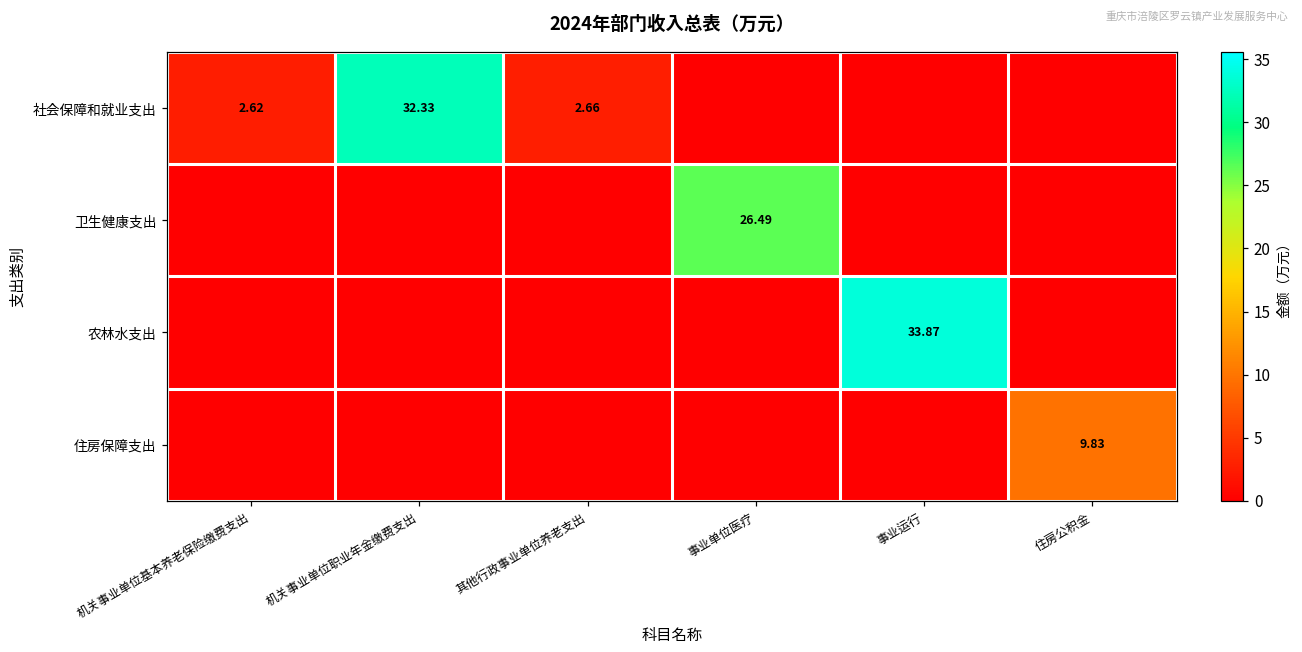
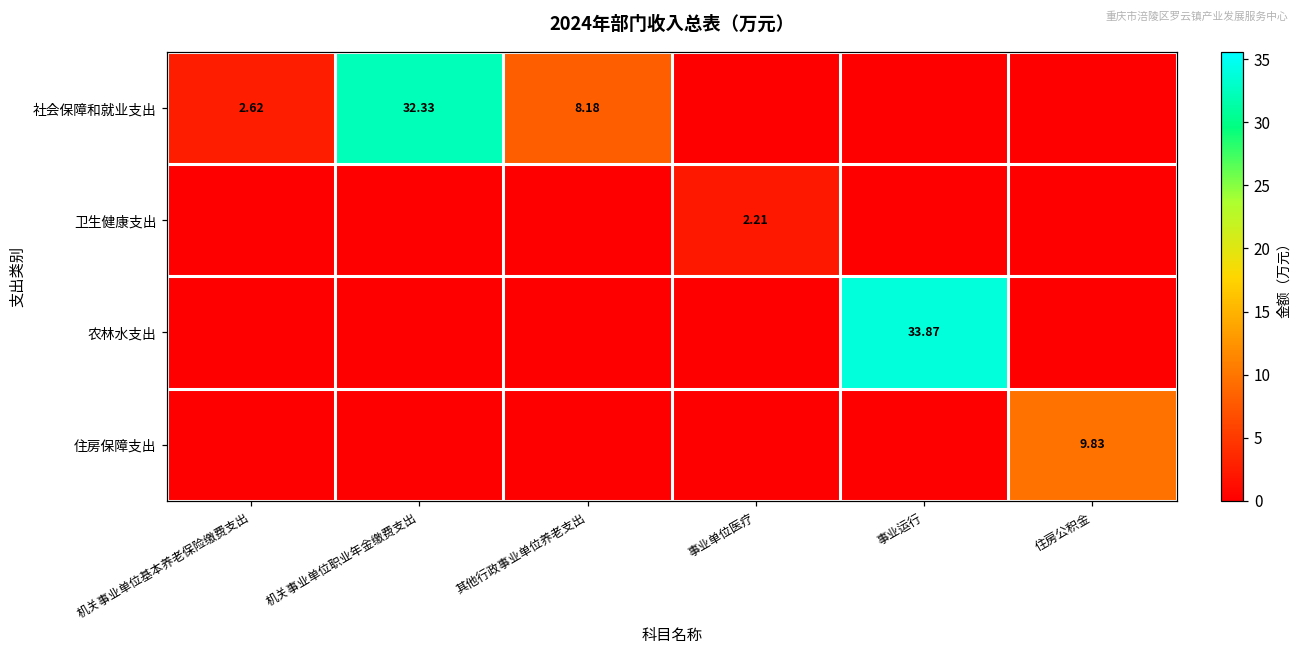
社会保障和就业支出, 其他行政事业单位养老支出: 2.66 -> 8.18
卫生健康支出, 事业单位医疗: 26.49 -> 2.21
